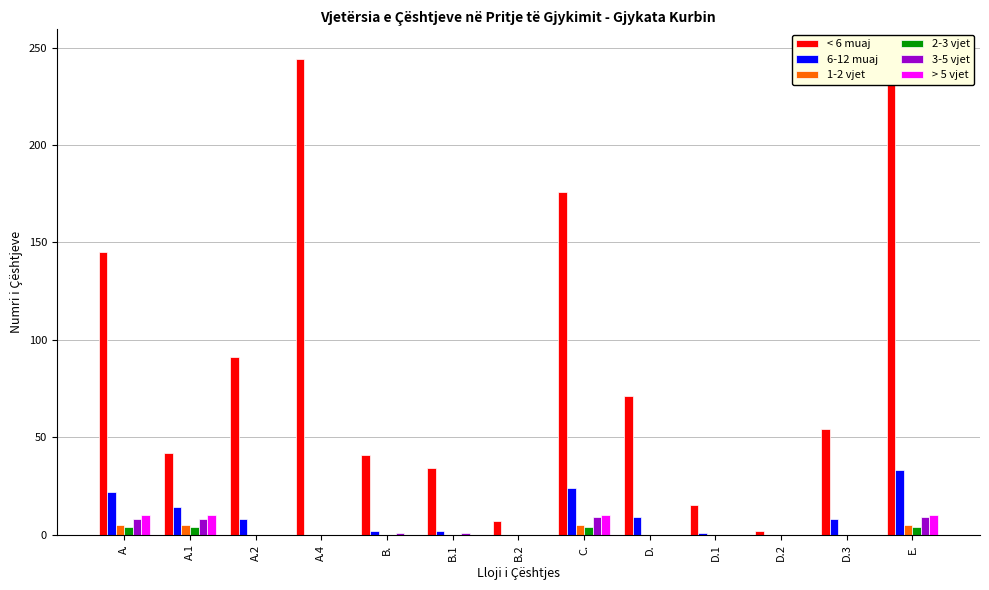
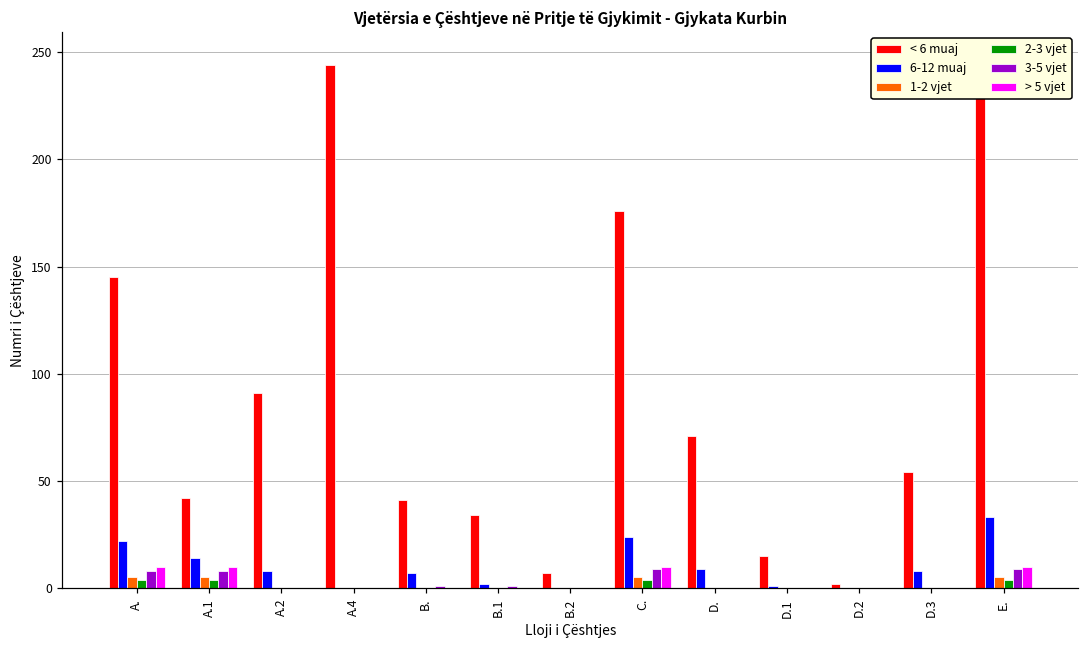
6-12 muaj, B.: 2 -> 7
